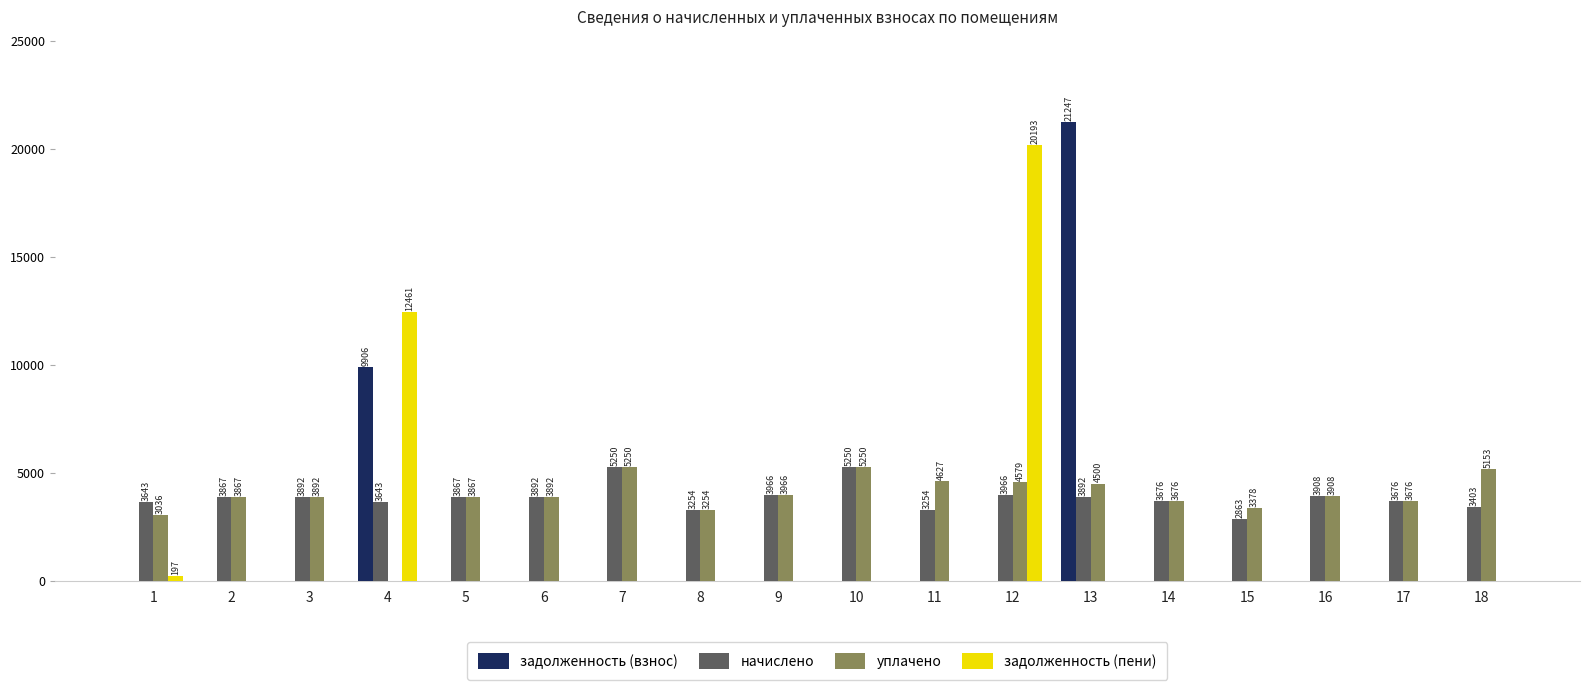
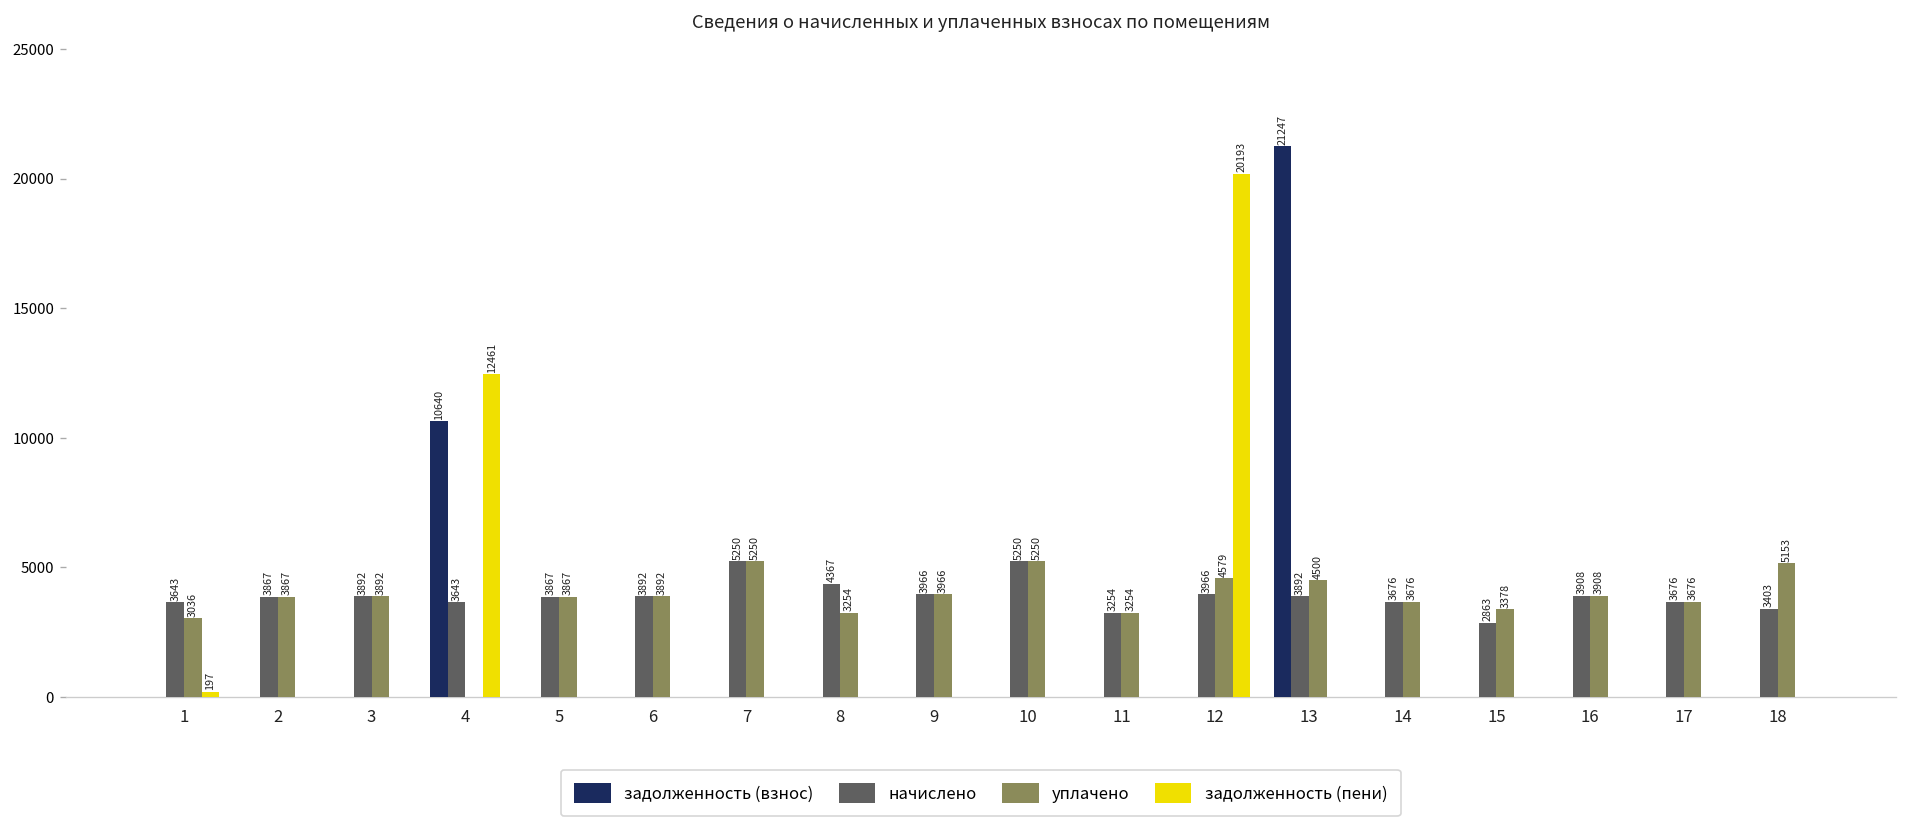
задолженность (взнос), 4: 9906 -> 10640
начислено, 8: 3254 -> 4367
уплачено, 11: 4627 -> 3254
